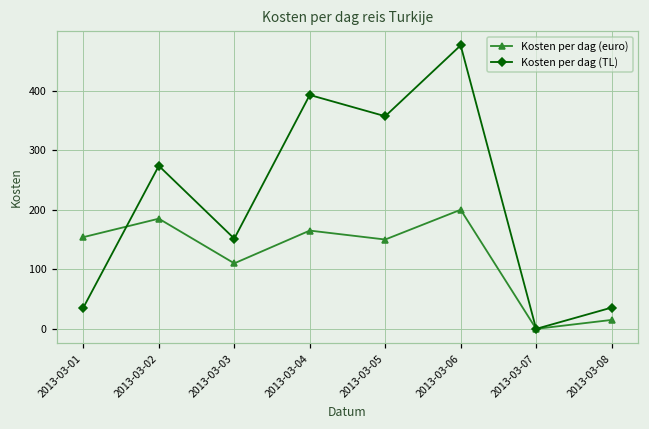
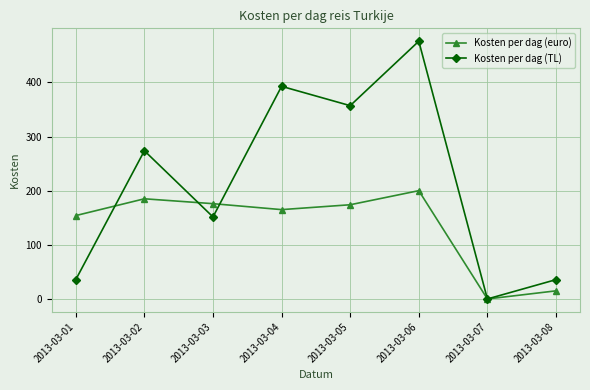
Kosten per dag (euro), 2013-03-03: 110 -> 180
Kosten per dag (euro), 2013-03-05: 150 -> 170
